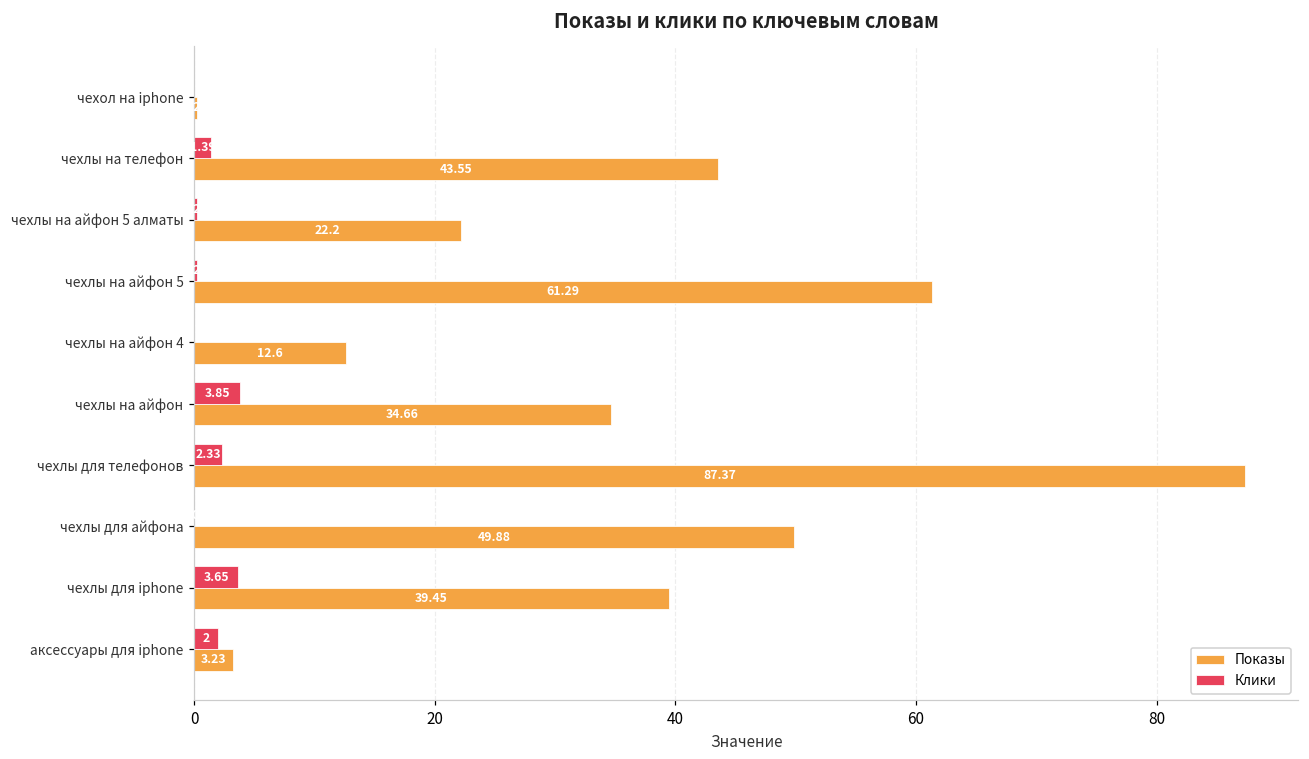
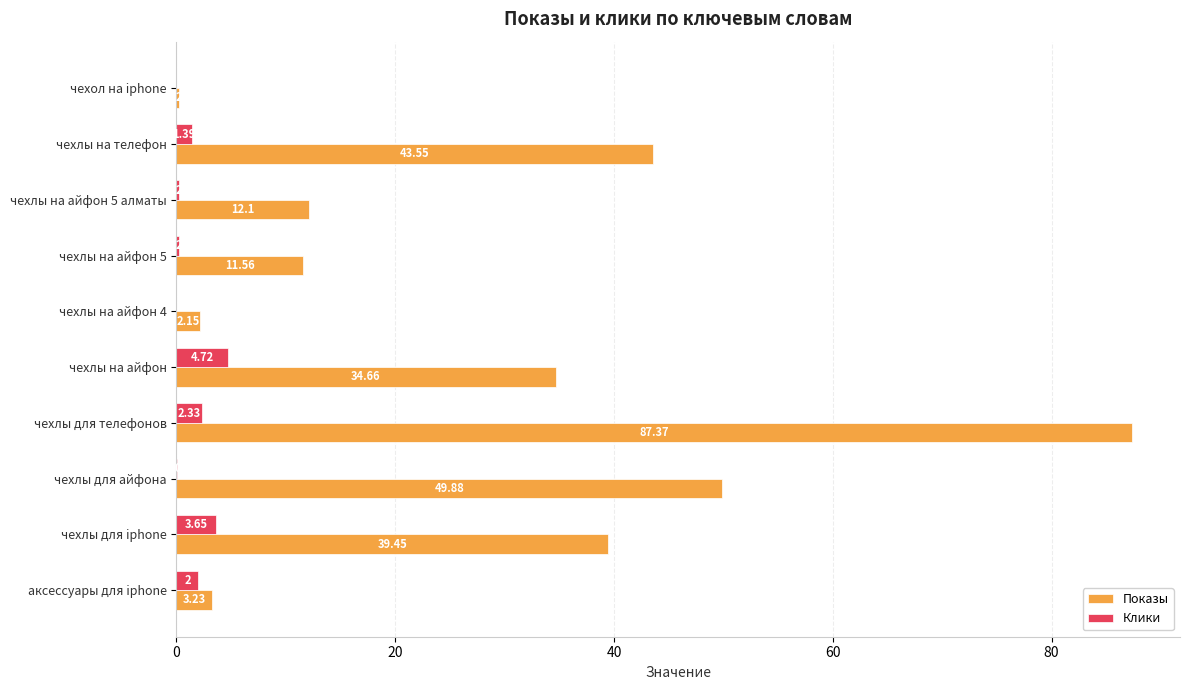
Показы, чехлы на айфон 5 алматы: 22.2 -> 12.1
Показы, чехлы на айфон 5: 61.29 -> 11.56
Показы, чехлы на айфон 4: 12.6 -> 2.15
Клики, чехлы на айфон: 3.85 -> 4.72
